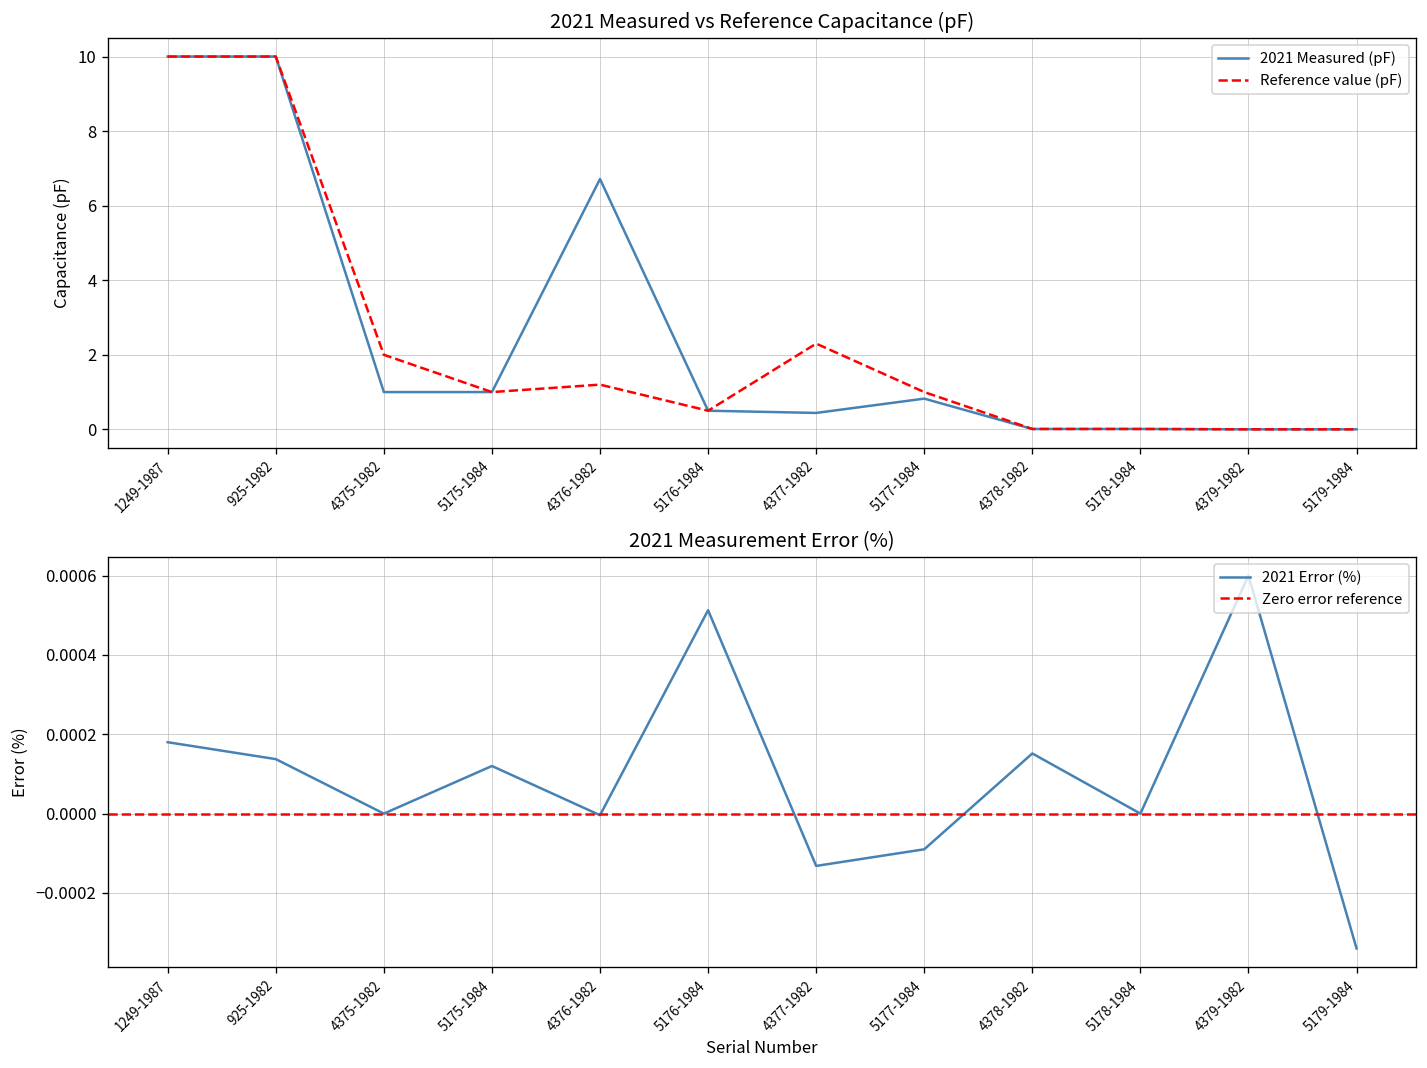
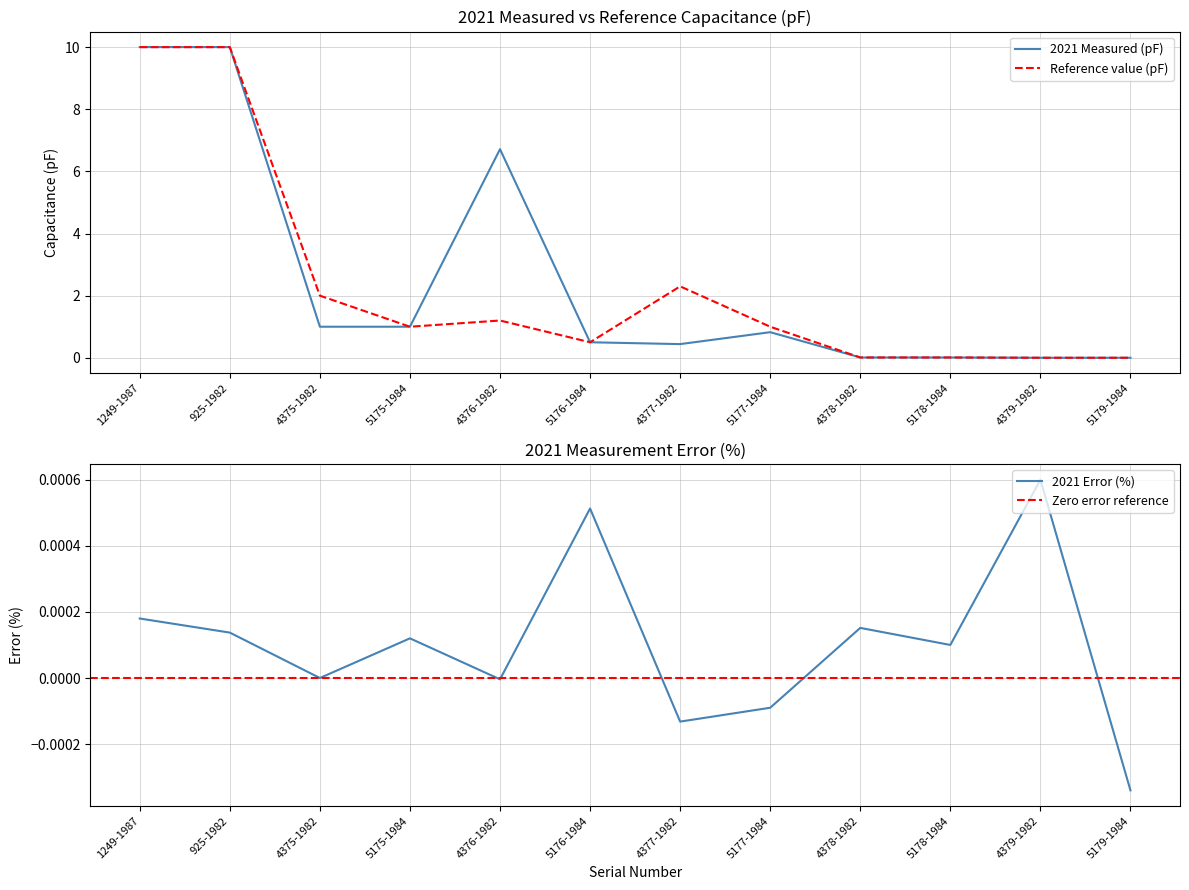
2021 Measurement Error (%), 5178-1984: 0.0000 -> 0.0001
